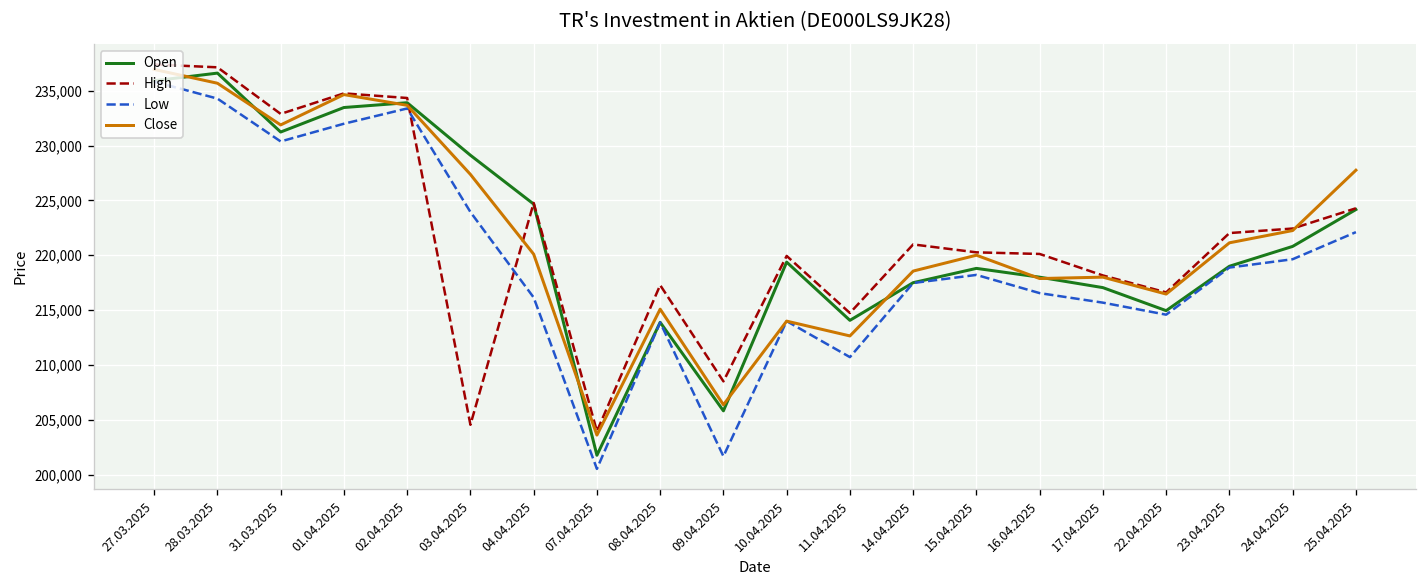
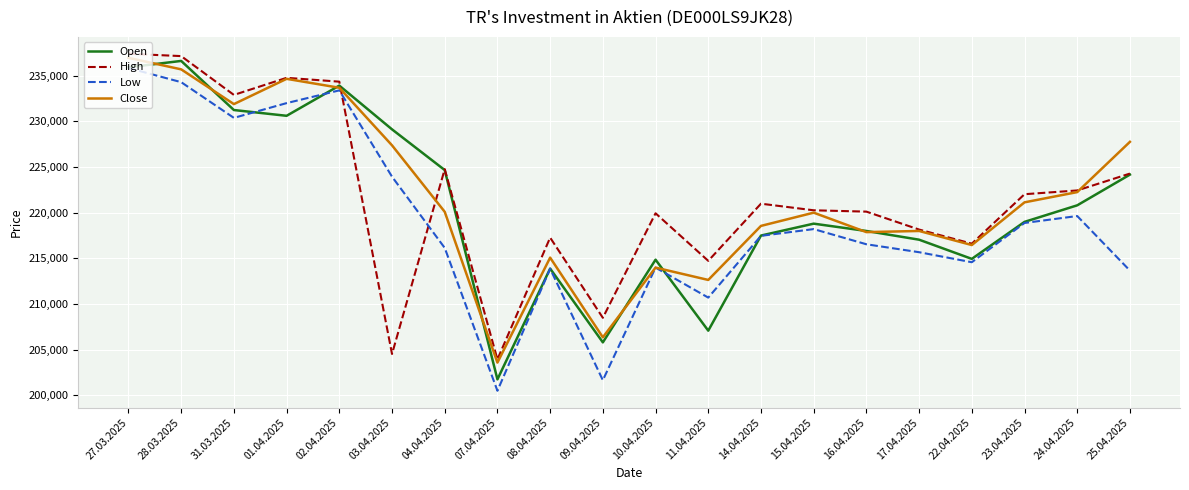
Open, 01.04.2025: 233,000 -> 231,000
Open, 10.04.2025: 219,000 -> 215,000
Open, 11.04.2025: 214,000 -> 207,000
Low, 25.04.2025: 222,000 -> 214,000
